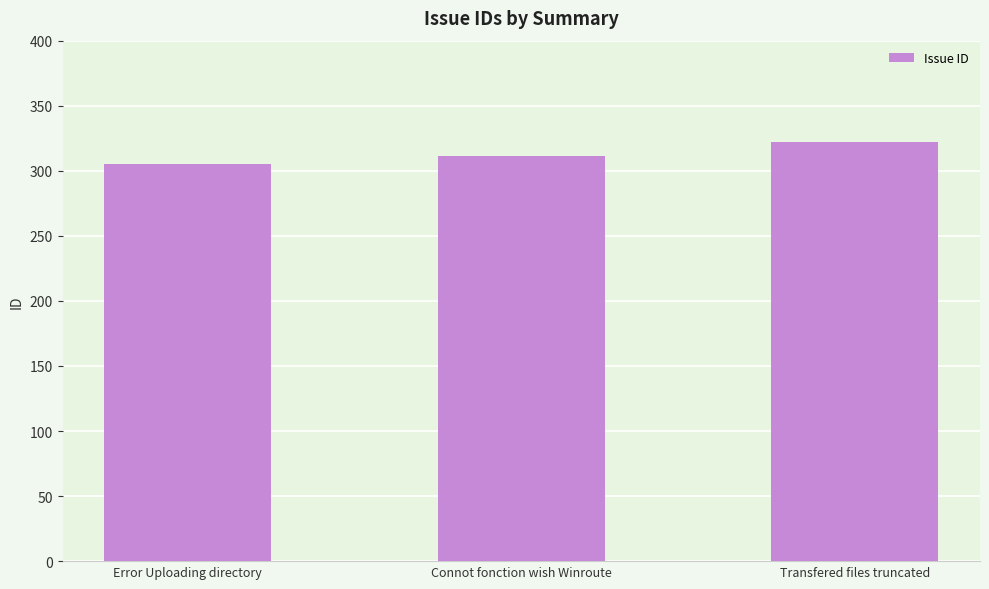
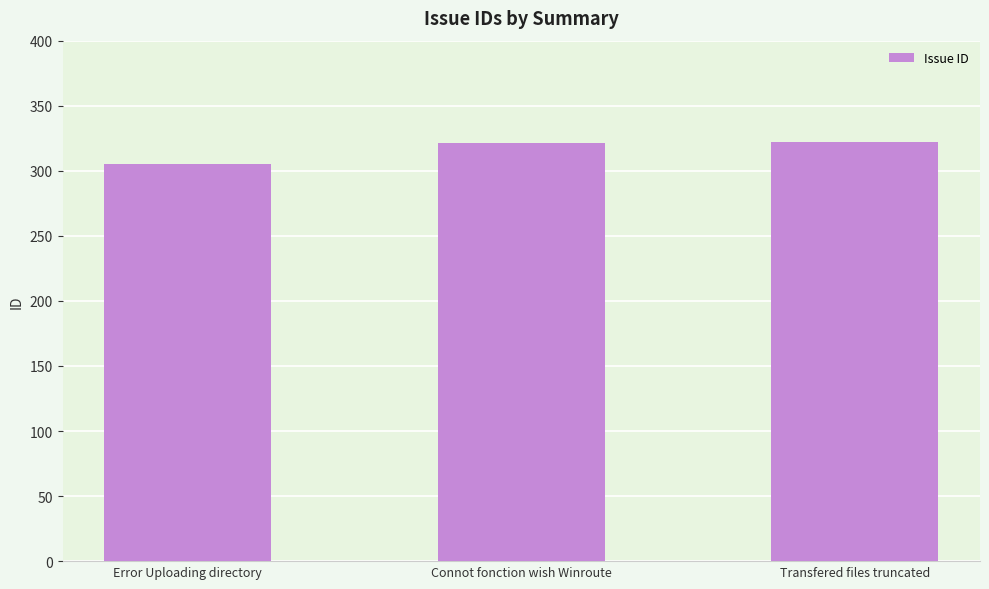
Connot fonction wish Winroute: 311 -> 321
